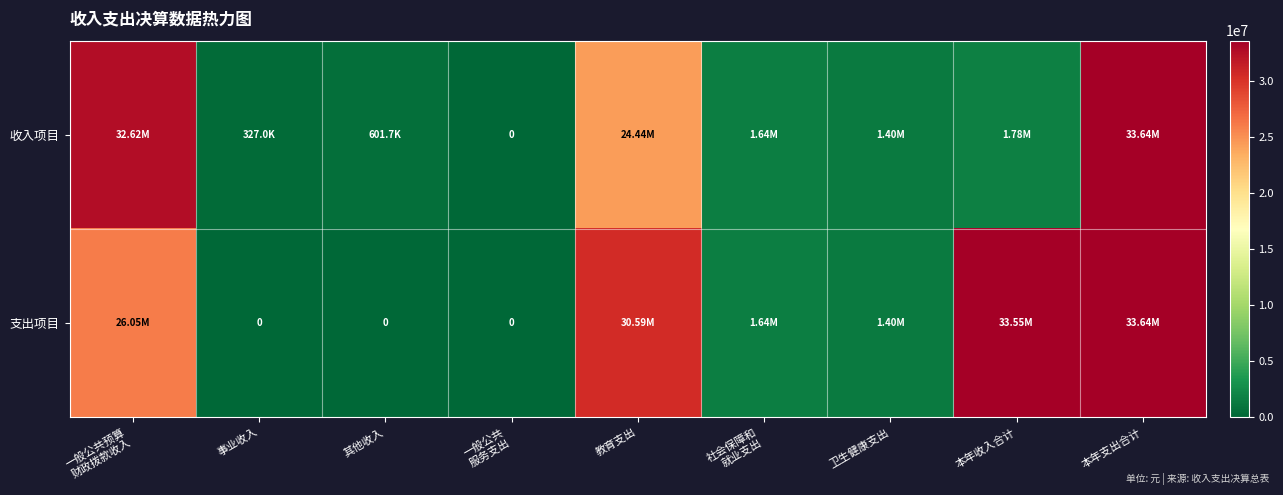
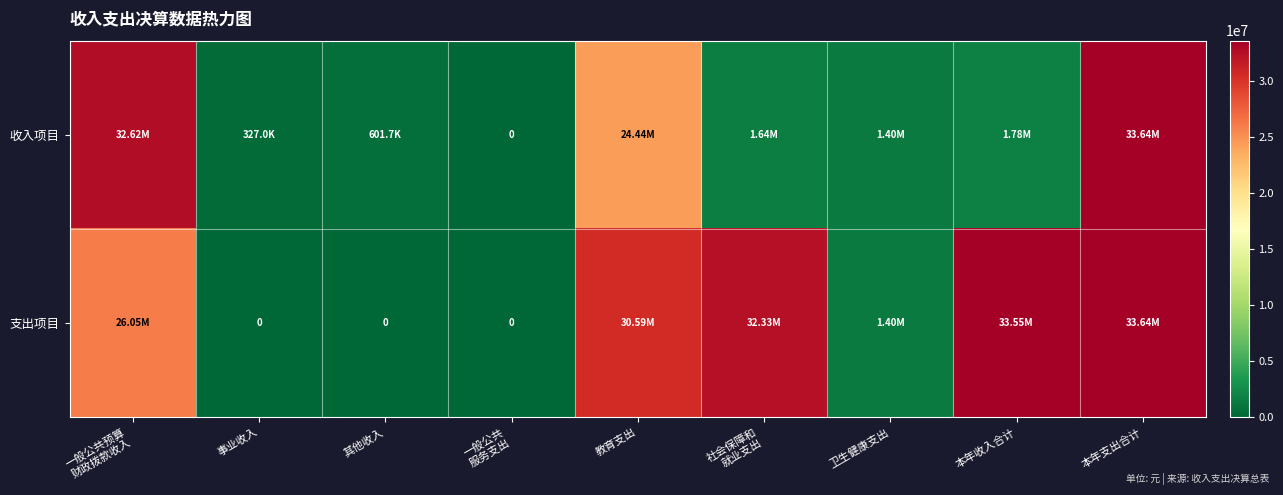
支出项目, 社会保障和 就业支出: 1.64M -> 32.33M
